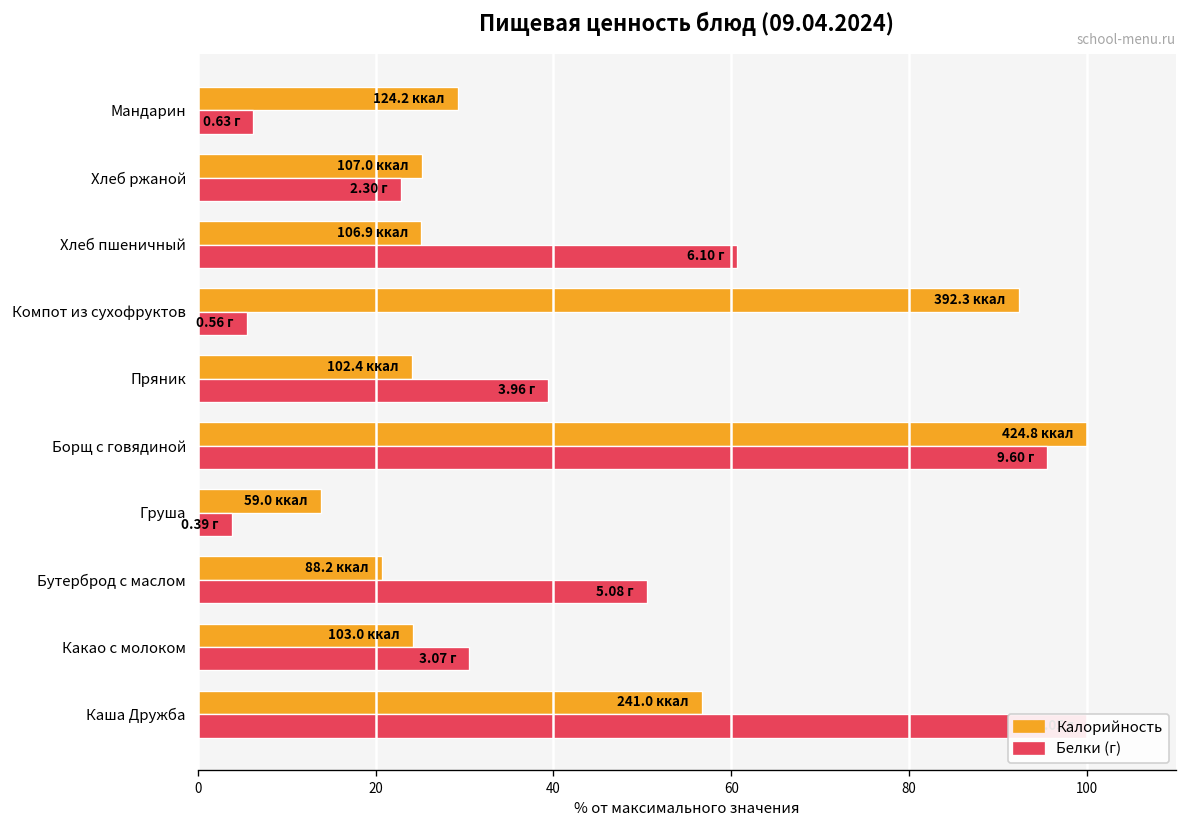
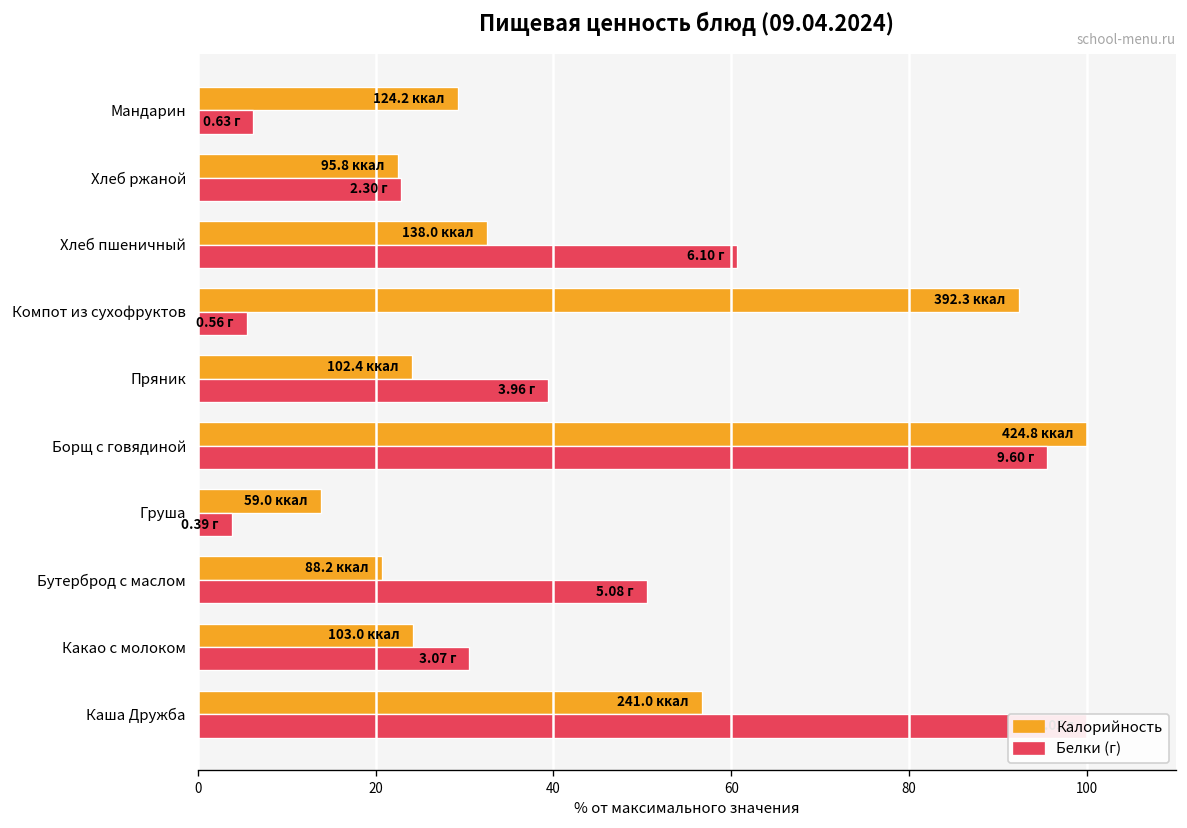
Калорийность, Хлеб ржаной: 107.0 -> 95.8
Калорийность, Хлеб пшеничный: 106.9 -> 138.0
